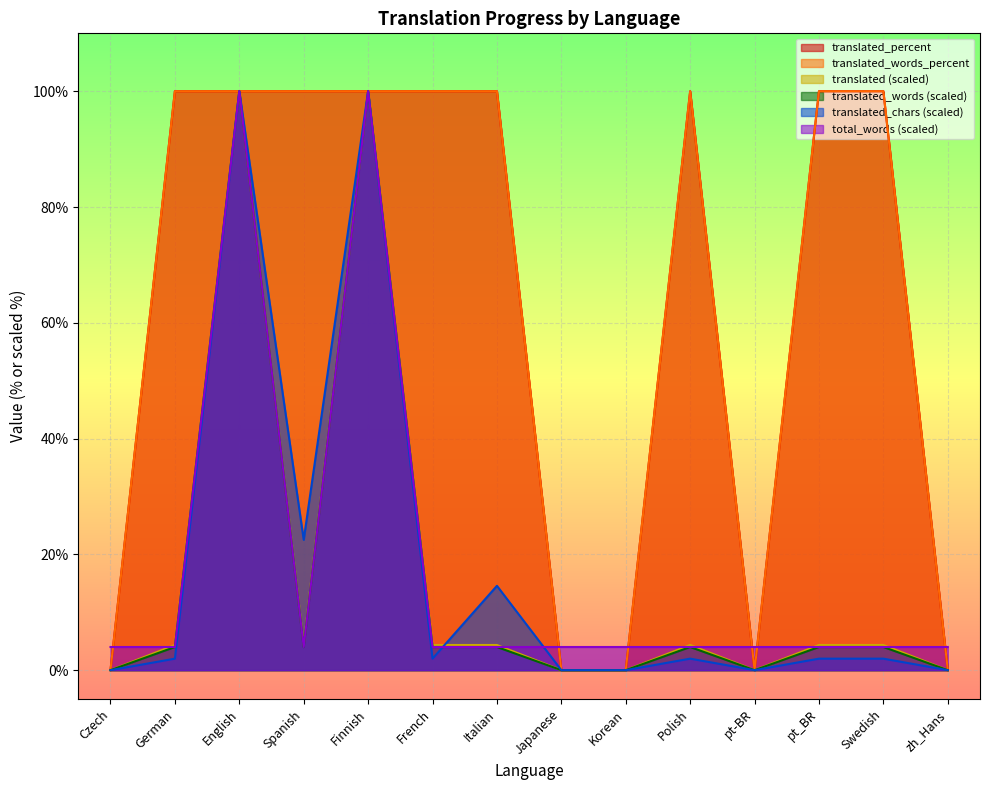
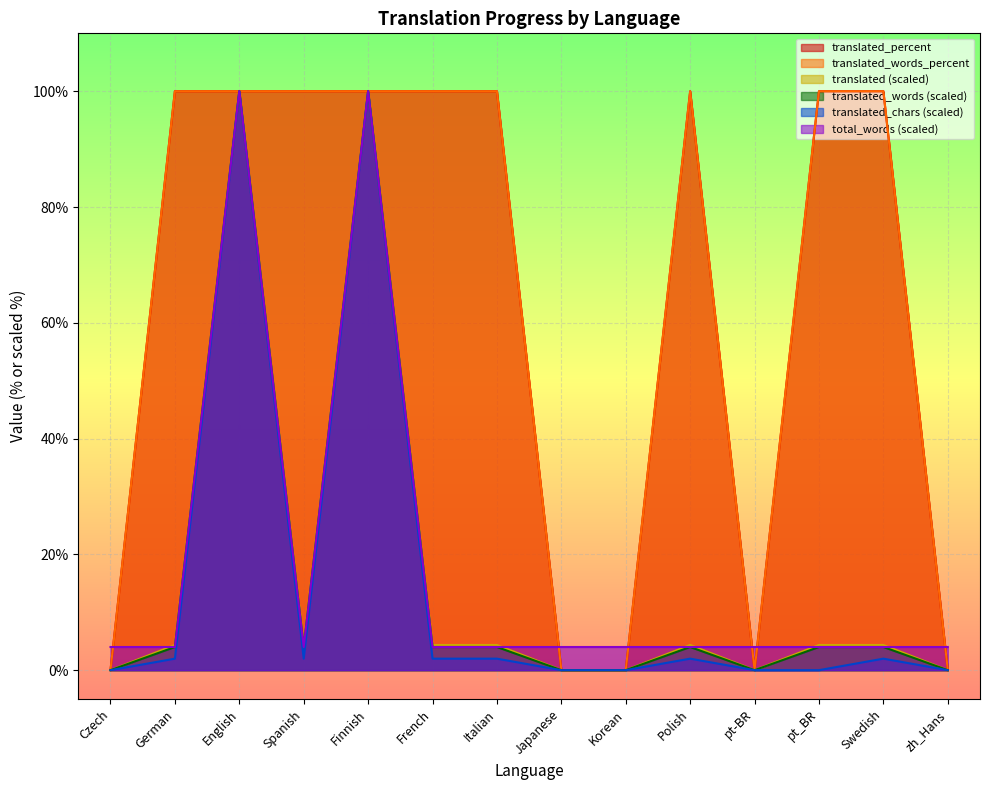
translated_chars (scaled), Spanish: 23% -> 2%
translated_chars (scaled), Italian: 15% -> 2%
translated_chars (scaled), pt_BR: 2% -> 0%
